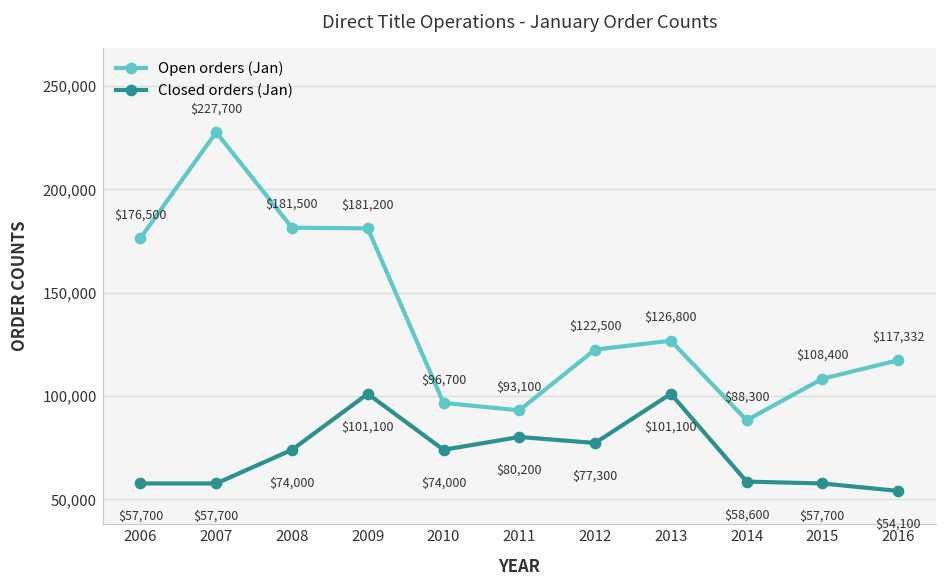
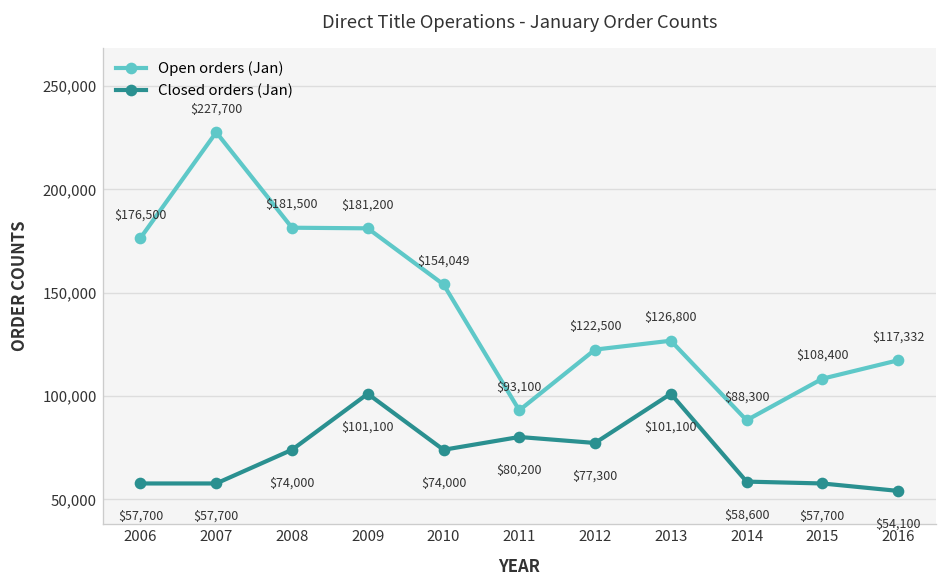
Open orders (Jan), 2010: $96,700 -> $154,049
